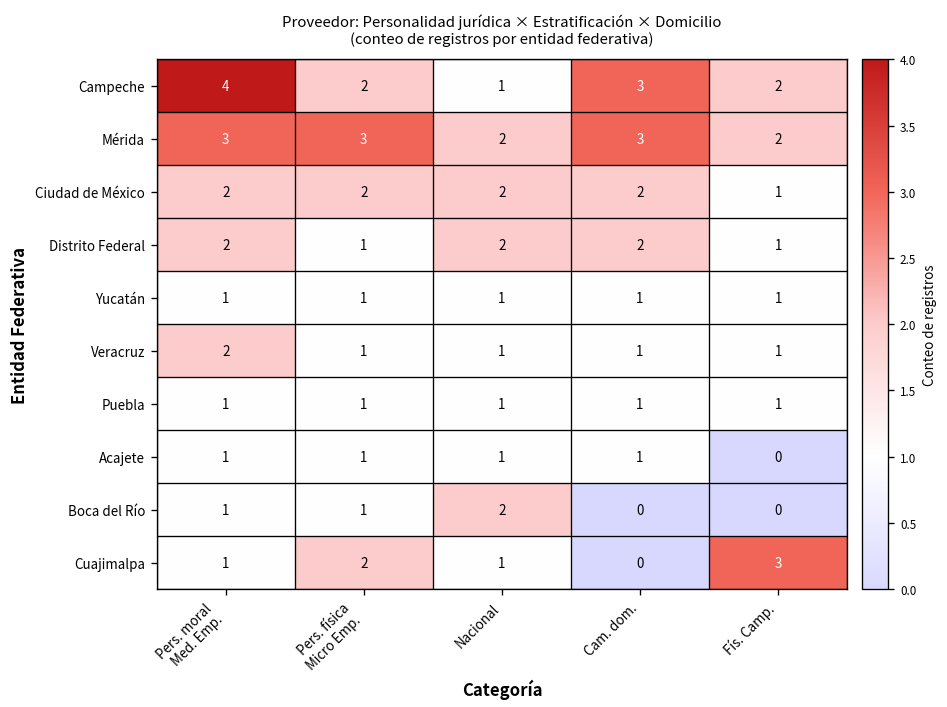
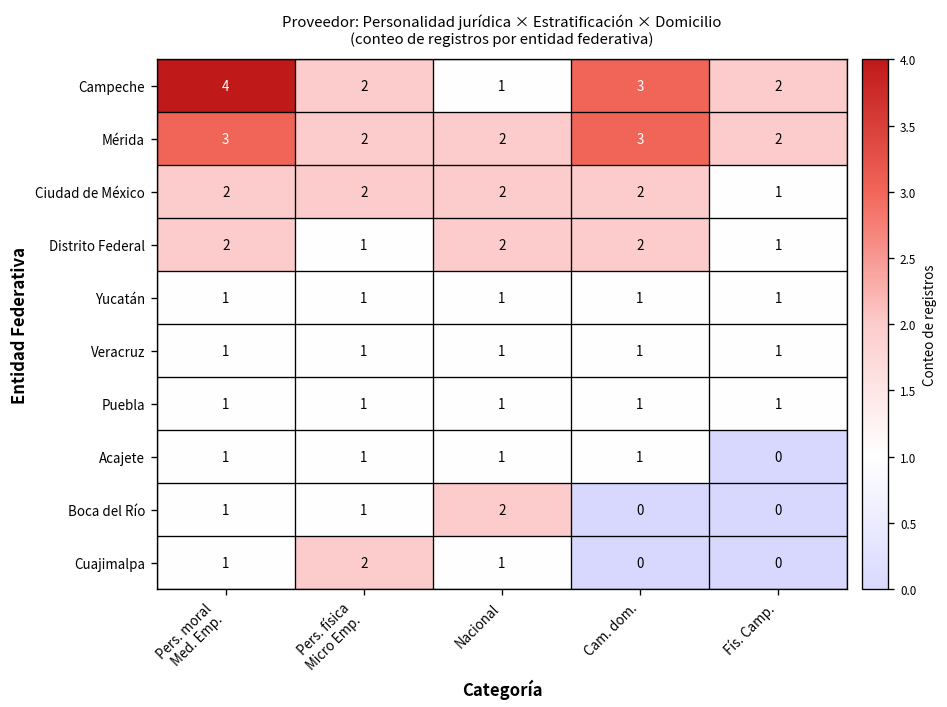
Mérida, Pers. física Micro Emp.: 3 -> 2
Veracruz, Pers. moral Med. Emp.: 2 -> 1
Cuajimalpa, Fís. Camp.: 3 -> 0
